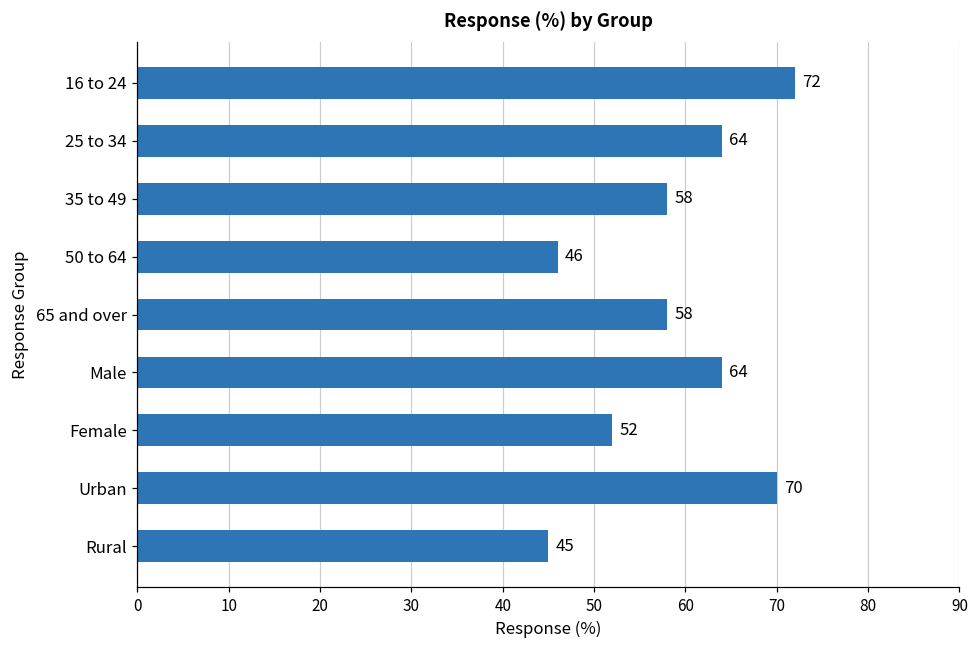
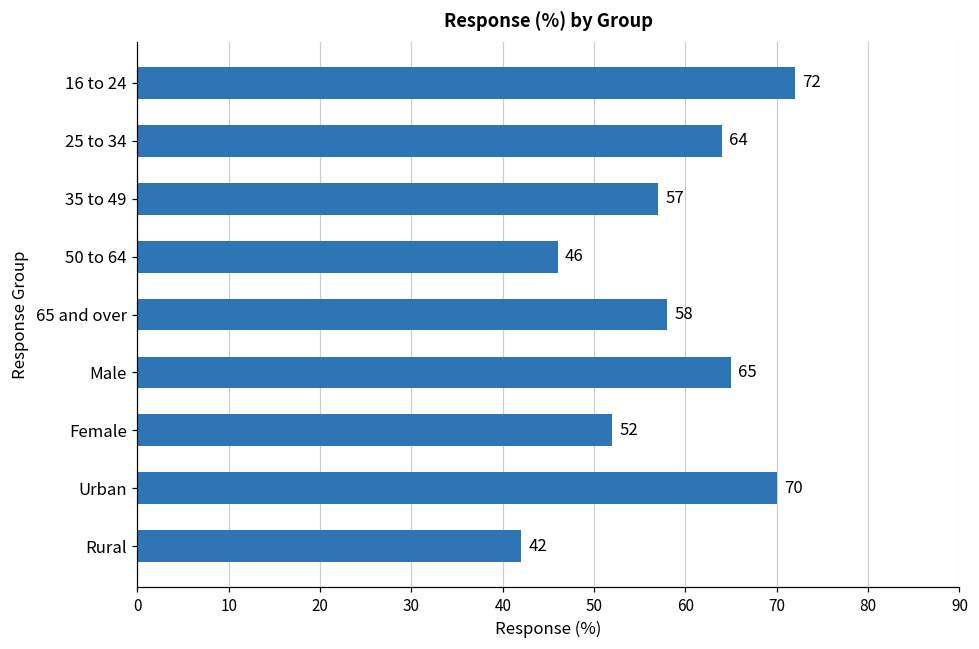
35 to 49: 58 -> 57
Male: 64 -> 65
Rural: 45 -> 42
